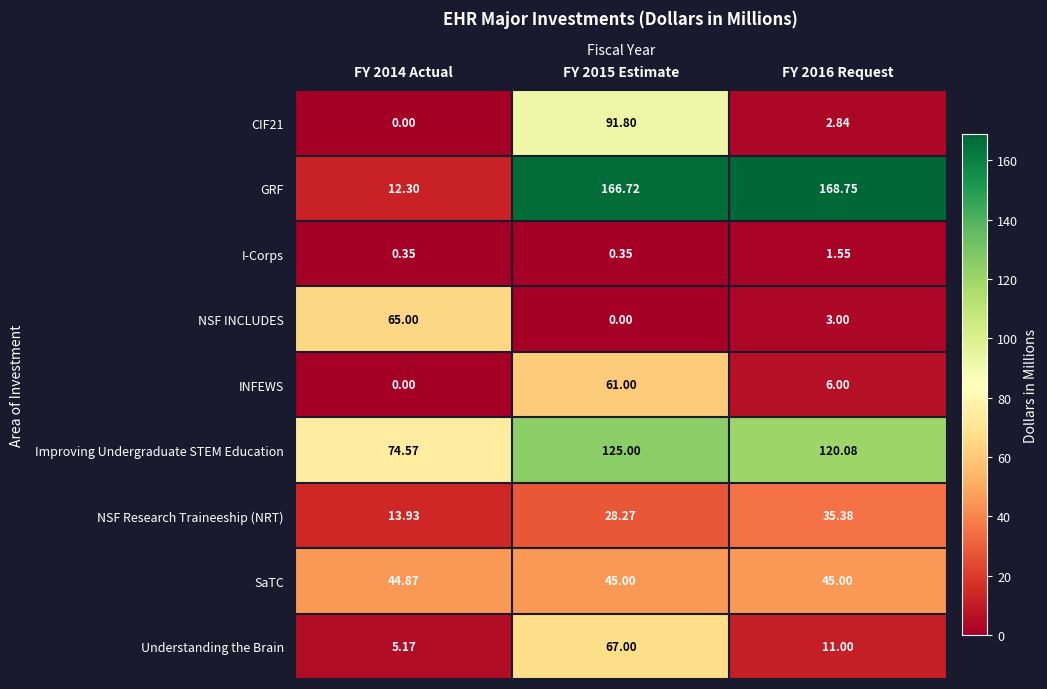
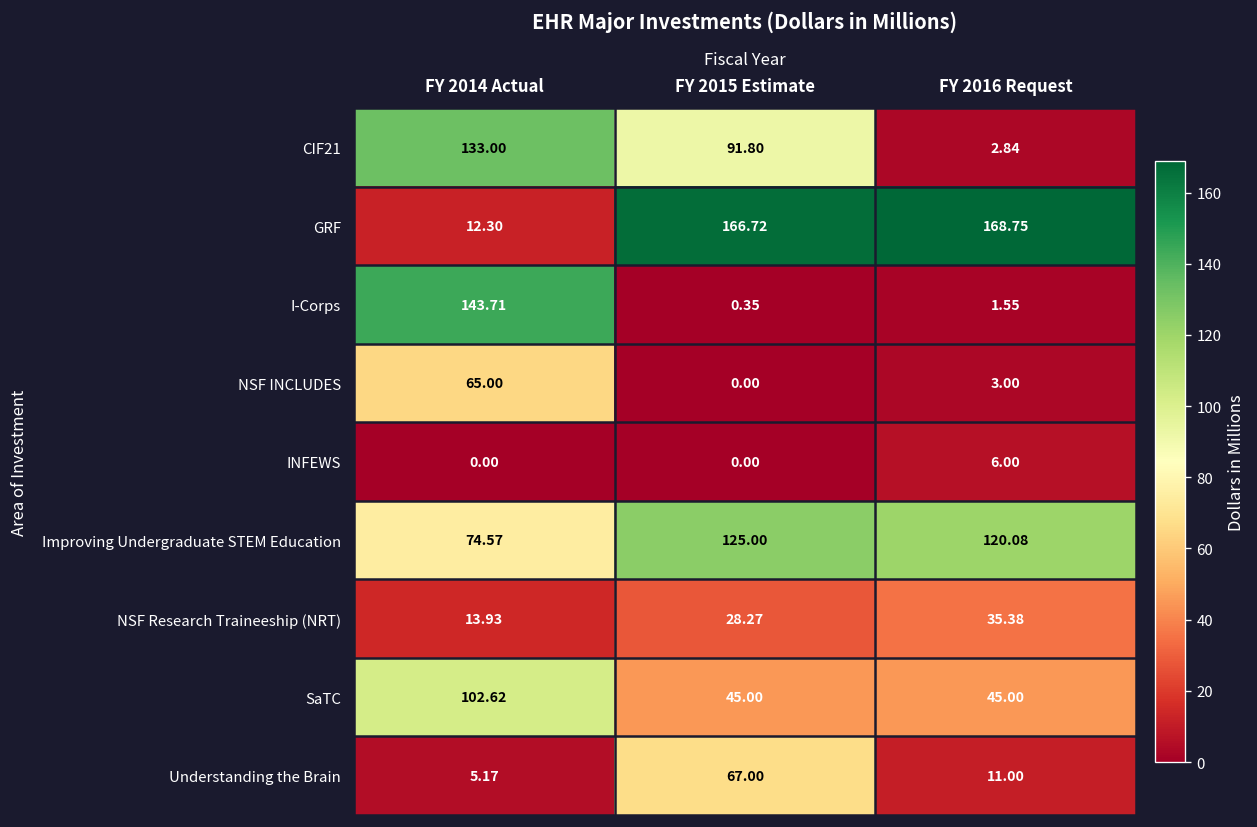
CIF21, FY 2014 Actual: 0.00 -> 133.00
I-Corps, FY 2014 Actual: 0.35 -> 143.71
INFEWS, FY 2015 Estimate: 61.00 -> 0.00
SaTC, FY 2014 Actual: 44.87 -> 102.62
